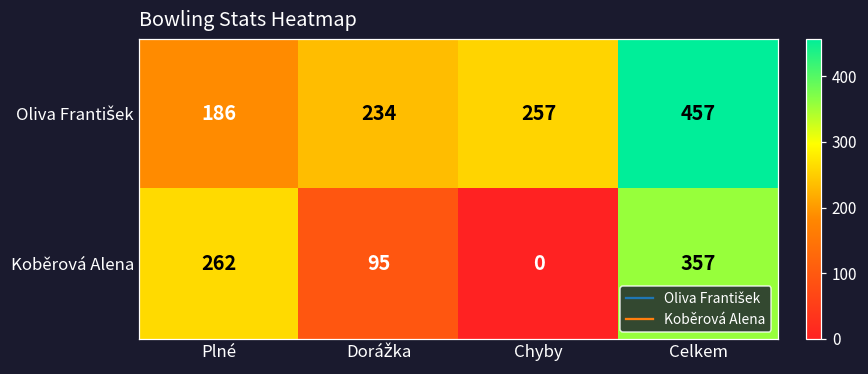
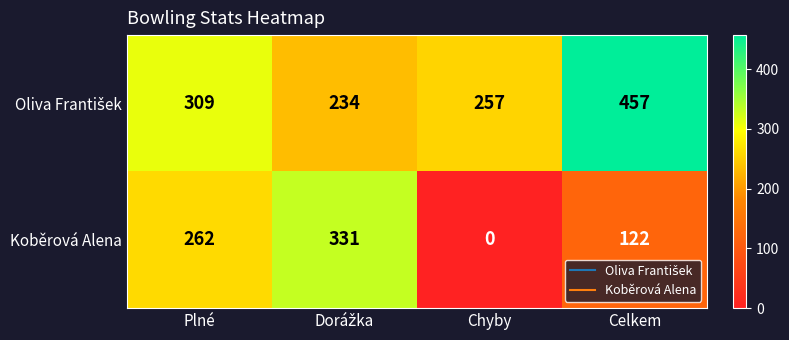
Oliva František, Plné: 186 -> 309
Koběrová Alena, Dorážka: 95 -> 331
Koběrová Alena, Celkem: 357 -> 122
